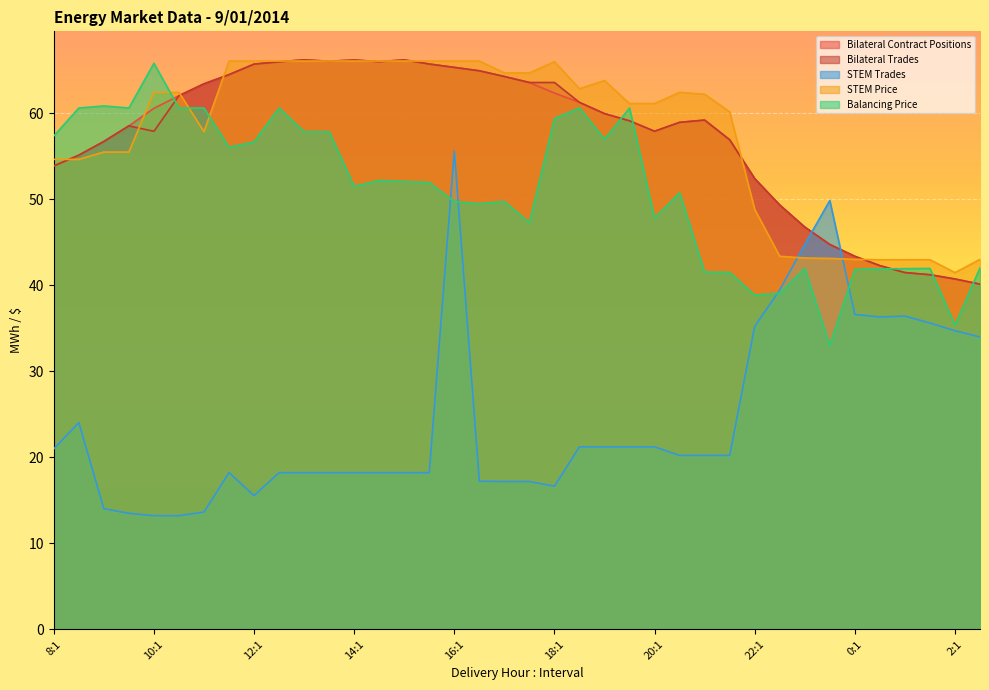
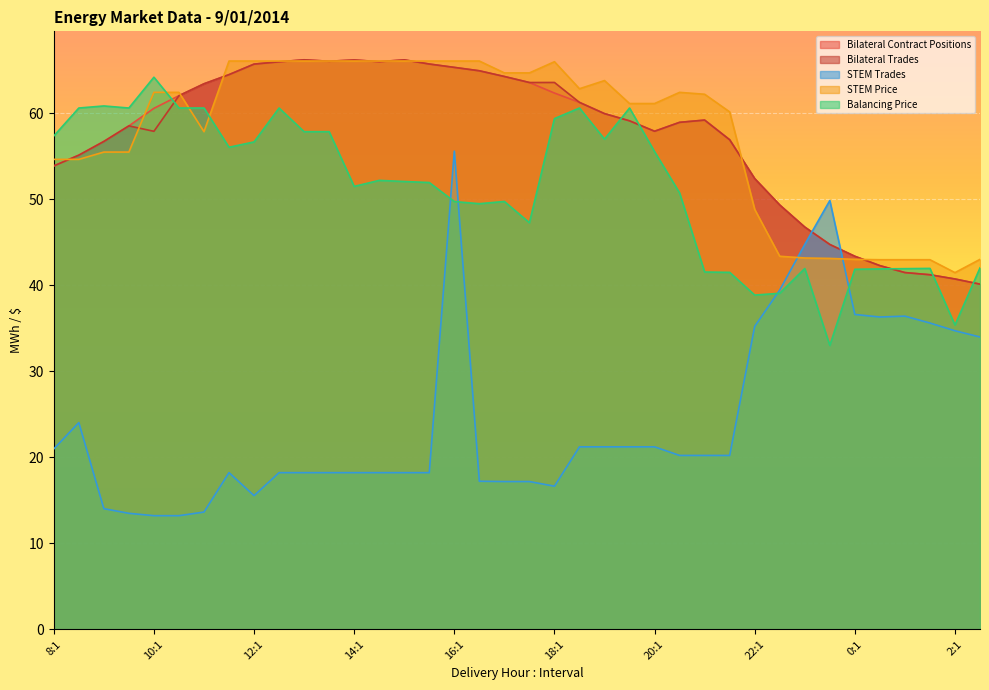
Balancing Price, 10:1: 66 -> 64
Balancing Price, 20:1: 48 -> 56
